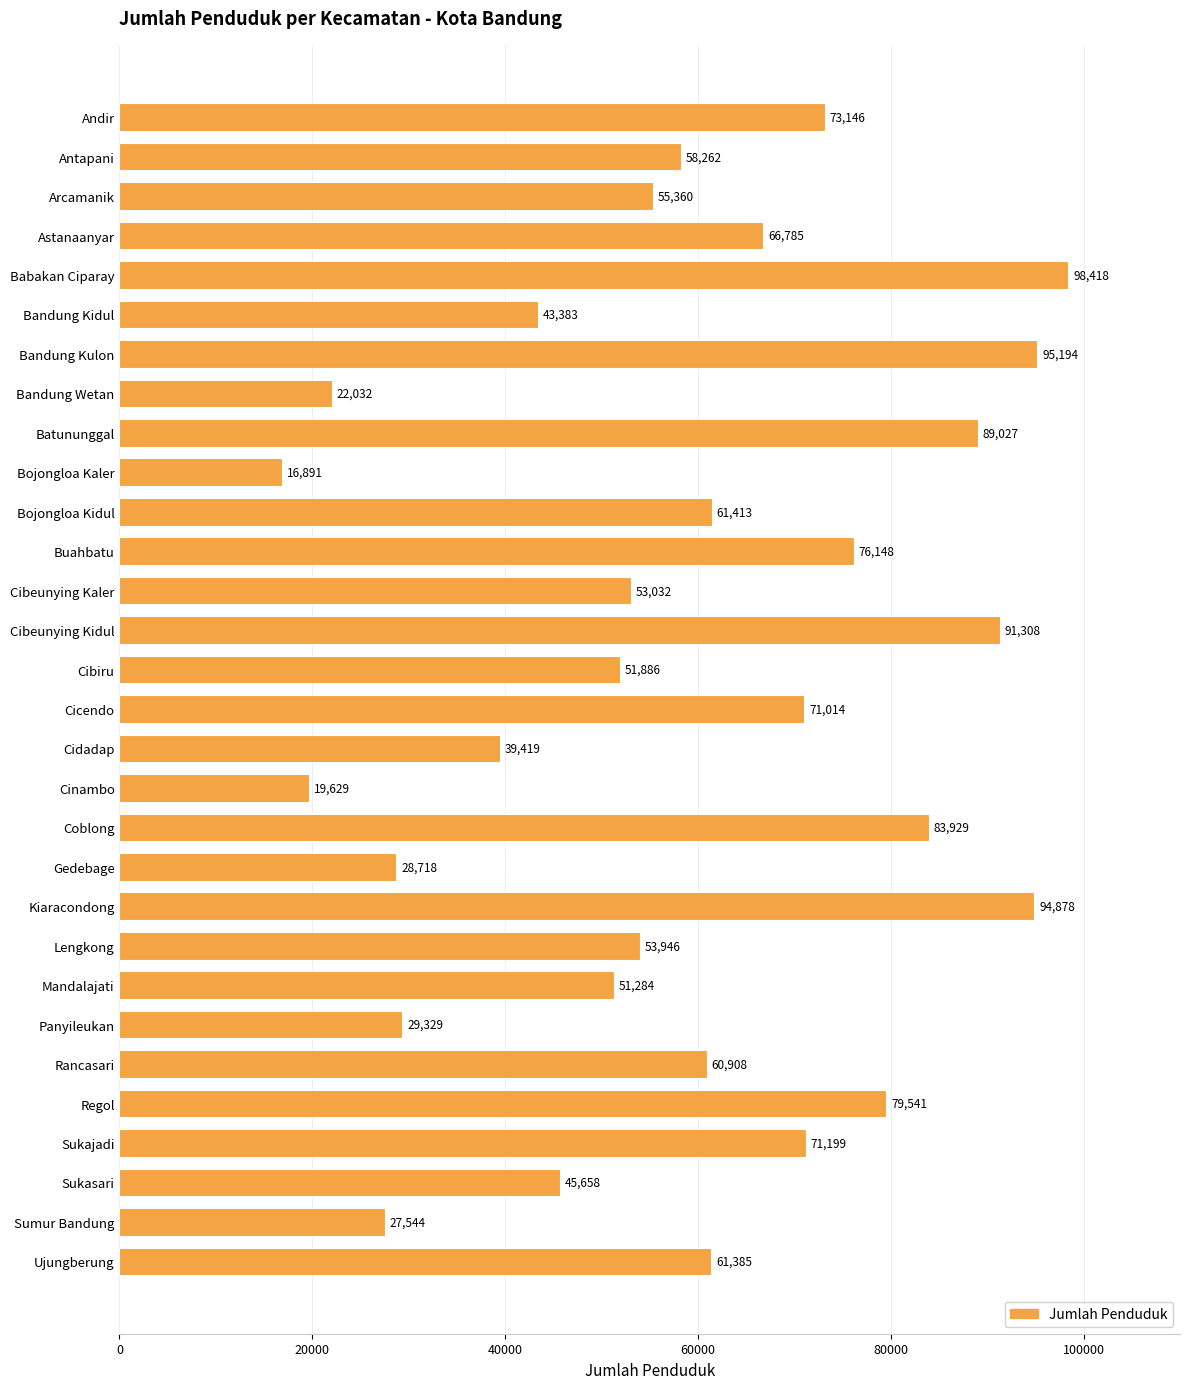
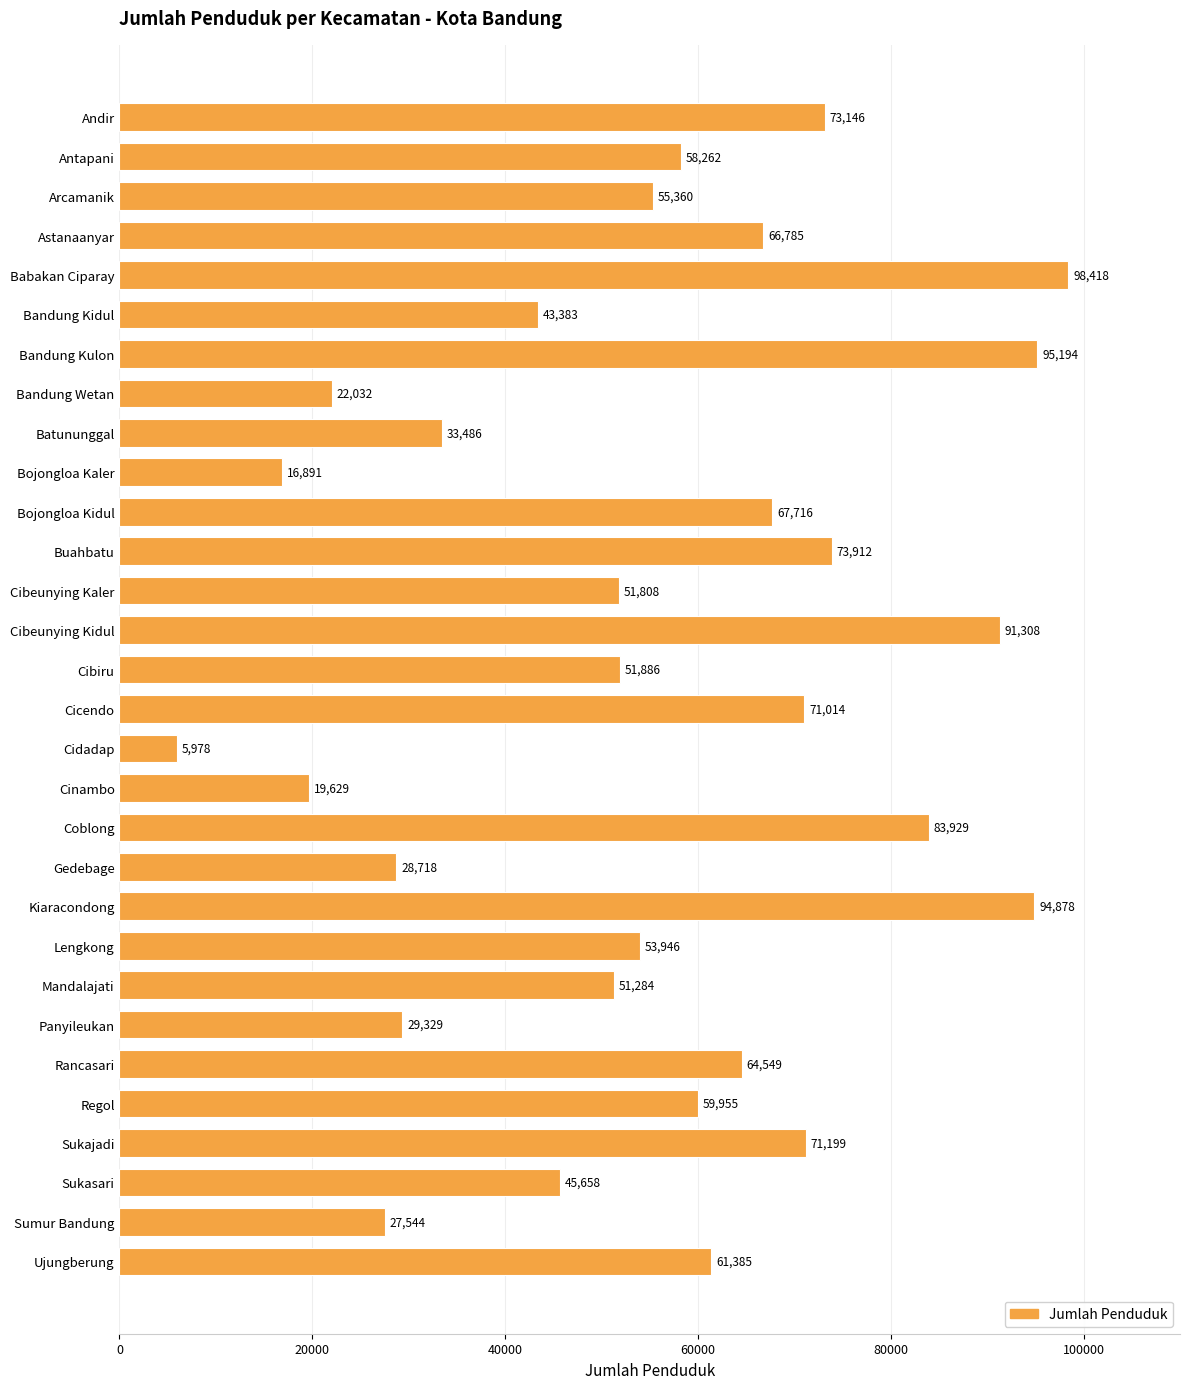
Batununggal: 89,027 -> 33,486
Bojongloa Kidul: 61,413 -> 67,716
Buahbatu: 76,148 -> 73,912
Cibeunying Kaler: 53,032 -> 51,808
Cidadap: 39,419 -> 5,978
Rancasari: 60,908 -> 64,549
Regol: 79,541 -> 59,955
